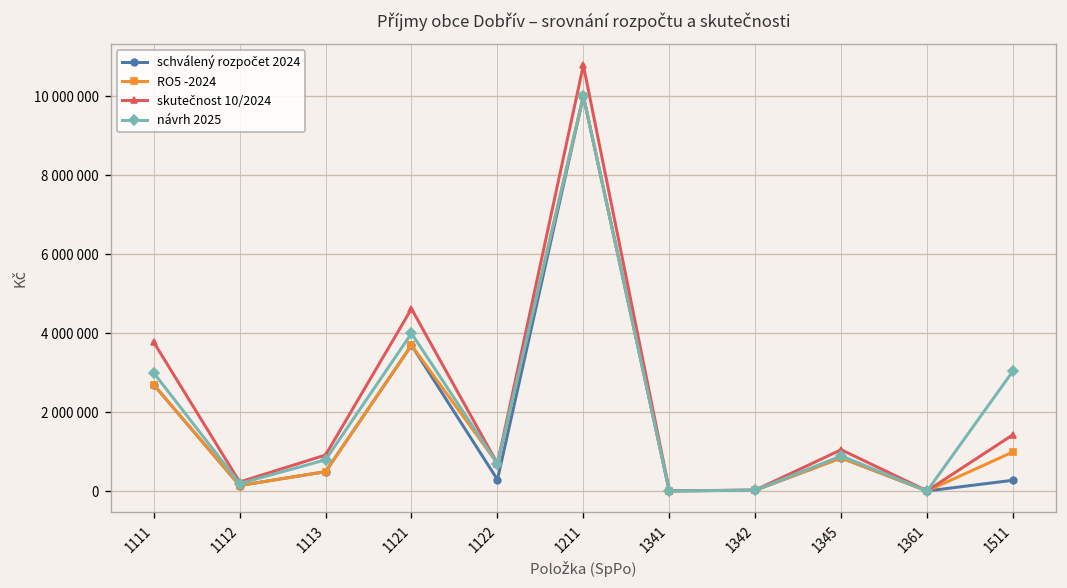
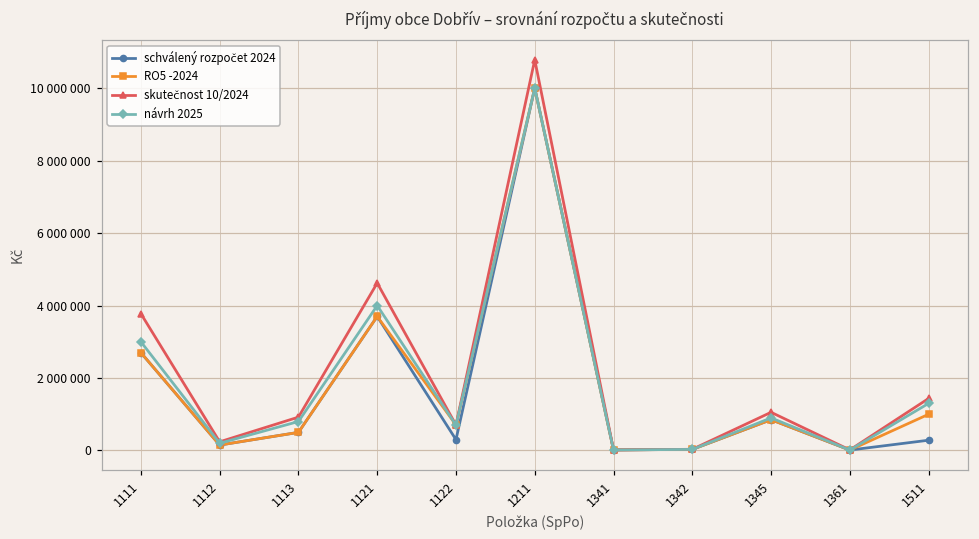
návrh 2025, 1511: 3000000 -> 1300000
